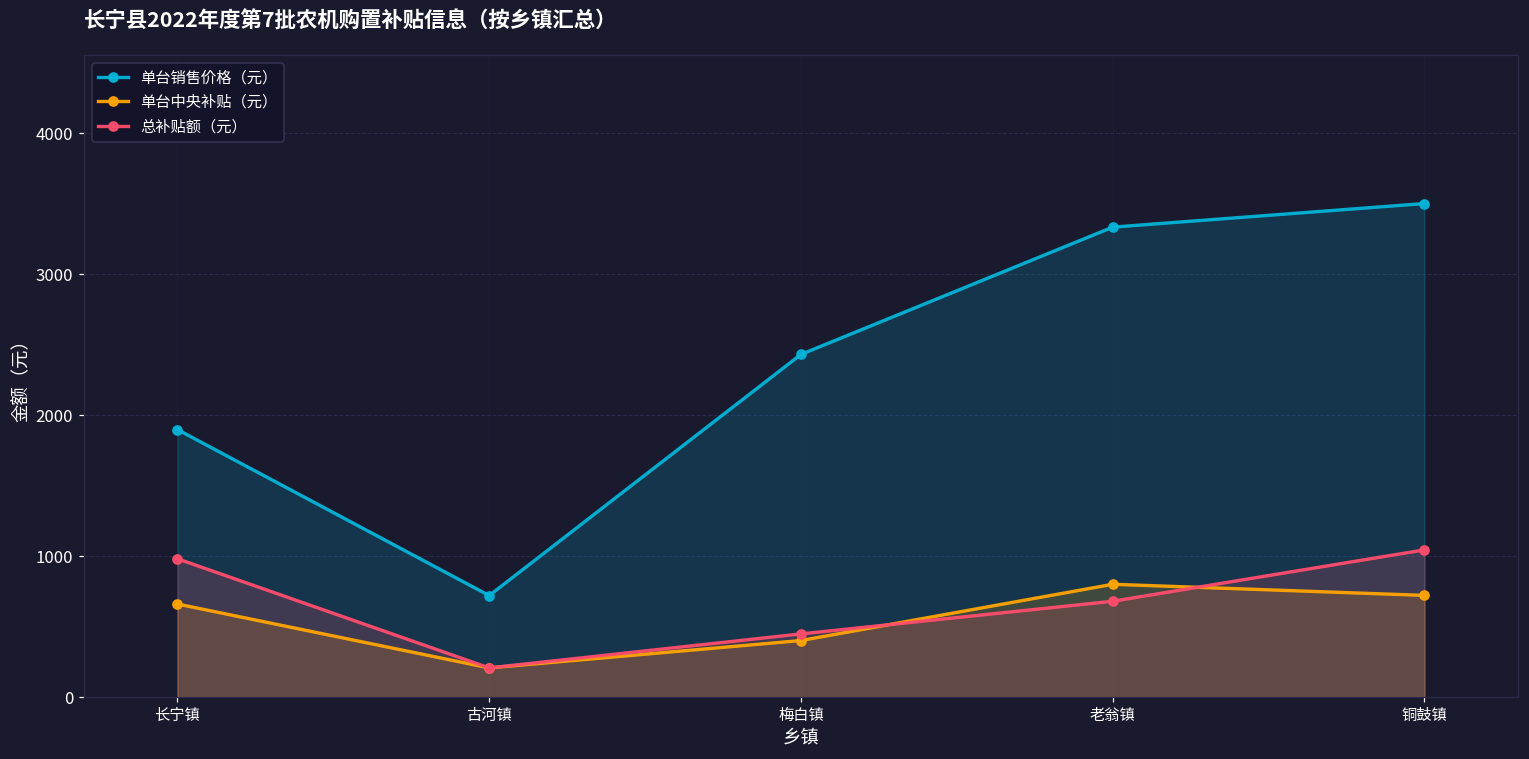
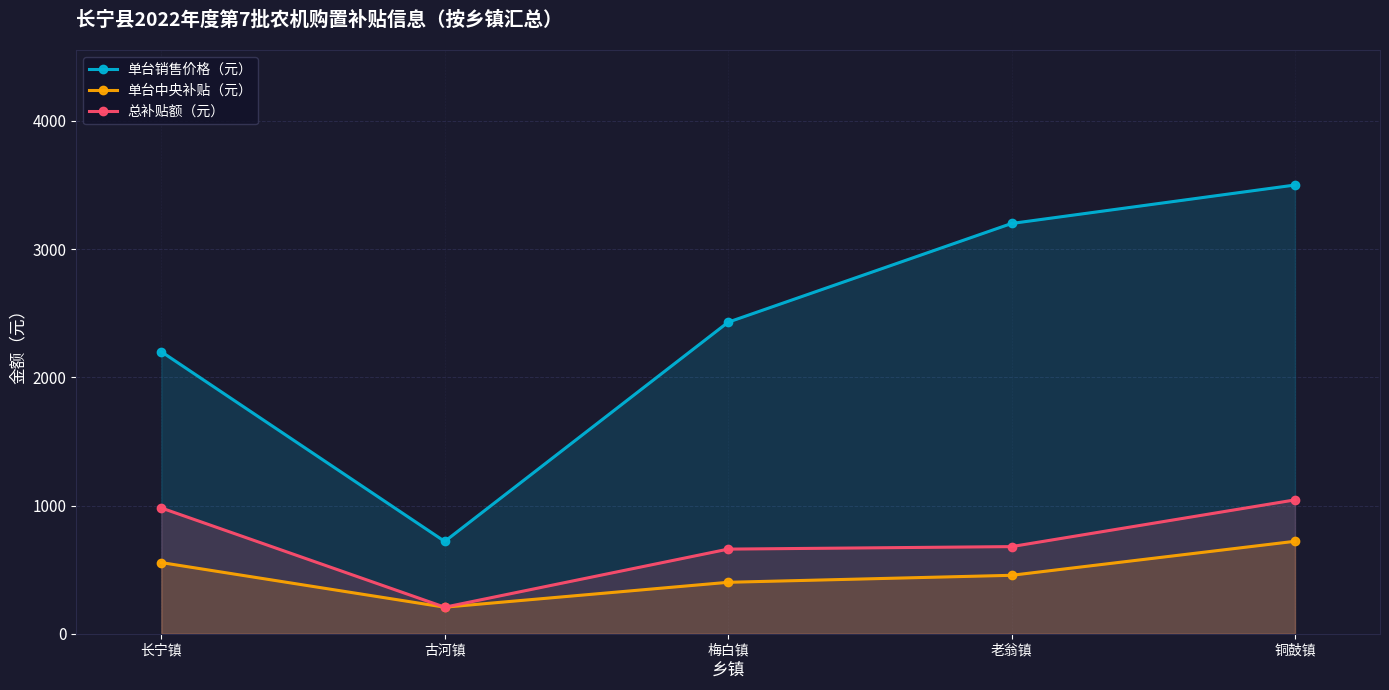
单台销售价格（元）, 长宁镇: 1900 -> 2200
单台中央补贴（元）, 长宁镇: 660 -> 560
总补贴额（元）, 梅白镇: 450 -> 660
单台销售价格（元）, 老翁镇: 3330 -> 3200
单台中央补贴（元）, 老翁镇: 800 -> 460
